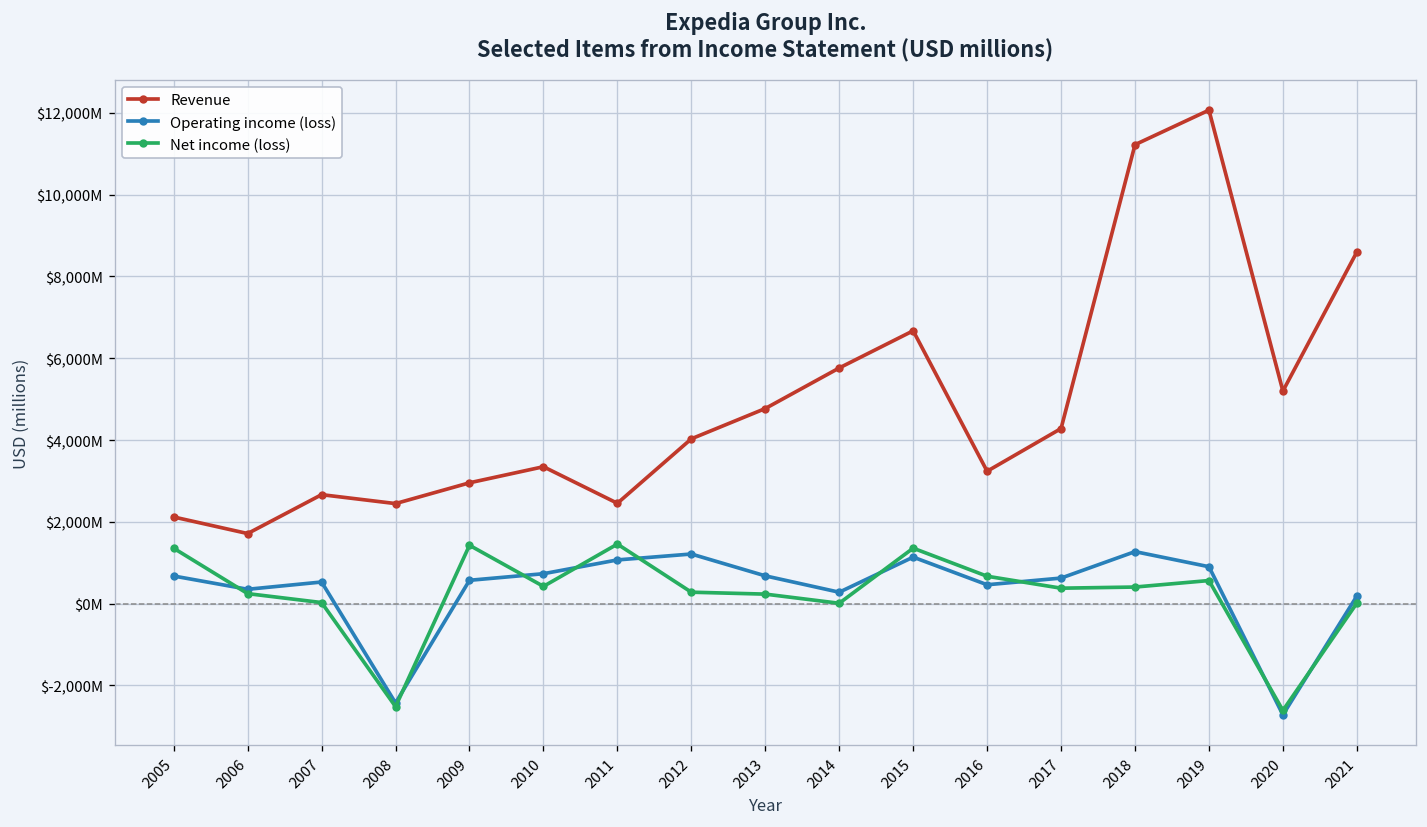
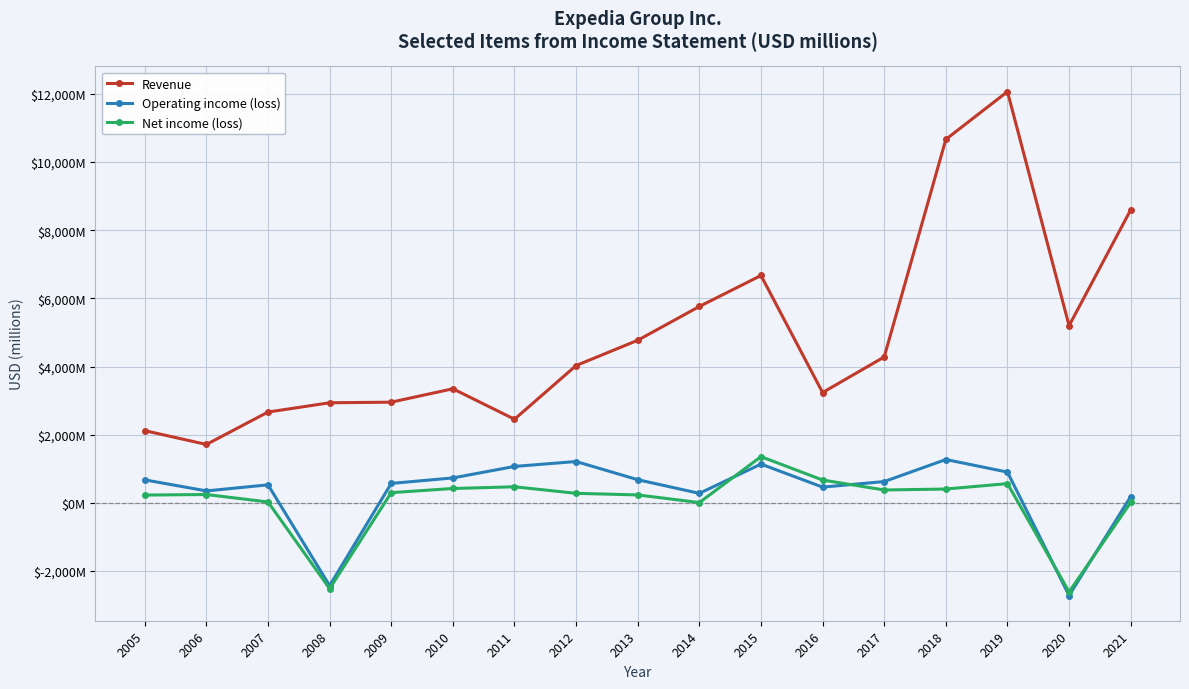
Net income (loss), 2005: $1,400,000,000 -> $200,000,000
Revenue, 2008: $2,400,000,000 -> $2,900,000,000
Net income (loss), 2009: $1,400,000,000 -> $300,000,000
Net income (loss), 2011: $1,500,000,000 -> $500,000,000
Revenue, 2018: $11,200,000,000 -> $10,700,000,000
